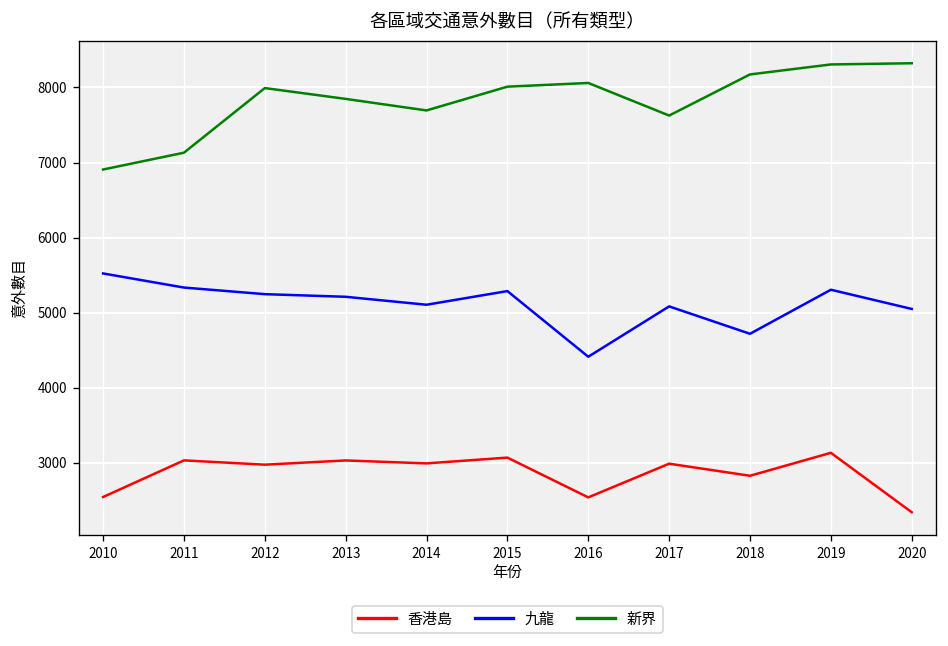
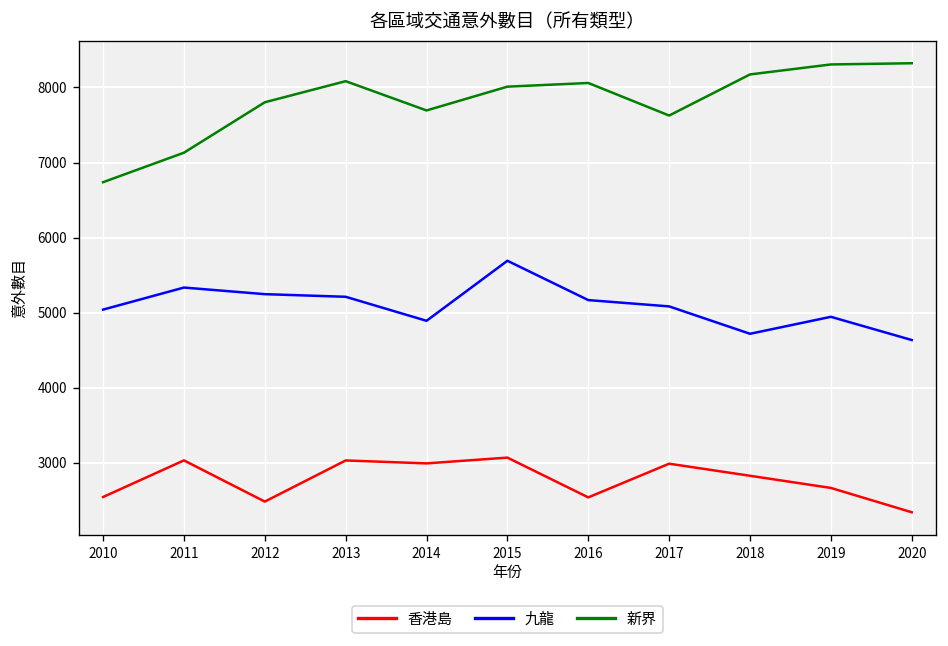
九龍, 2010: 5500 -> 5000
新界, 2010: 6900 -> 6700
香港島, 2012: 3000 -> 2500
新界, 2012: 8000 -> 7800
新界, 2013: 7800 -> 8100
九龍, 2014: 5100 -> 4900
九龍, 2015: 5300 -> 5700
九龍, 2016: 4400 -> 5200
香港島, 2019: 3100 -> 2700
九龍, 2019: 5300 -> 4900
九龍, 2020: 5000 -> 4600
